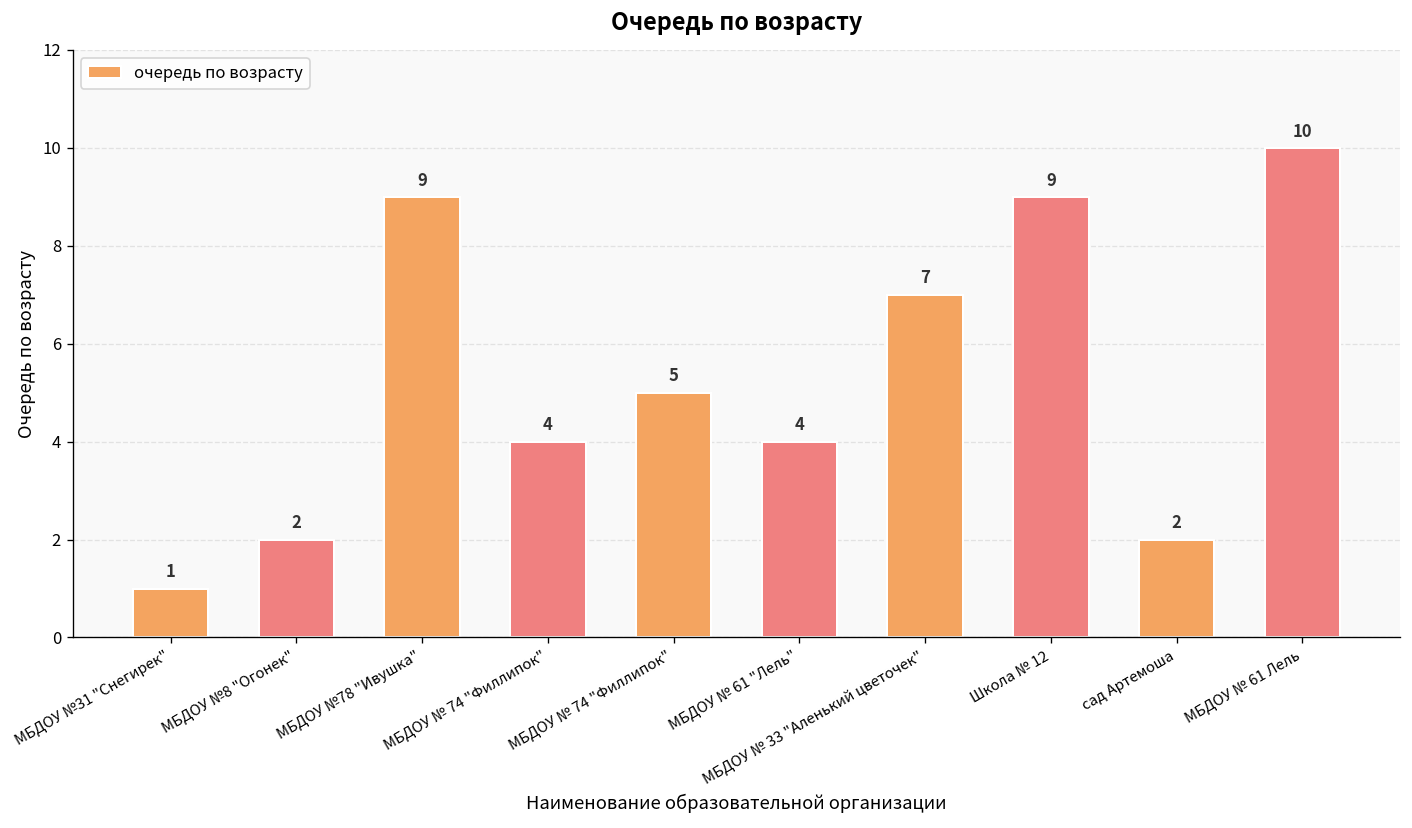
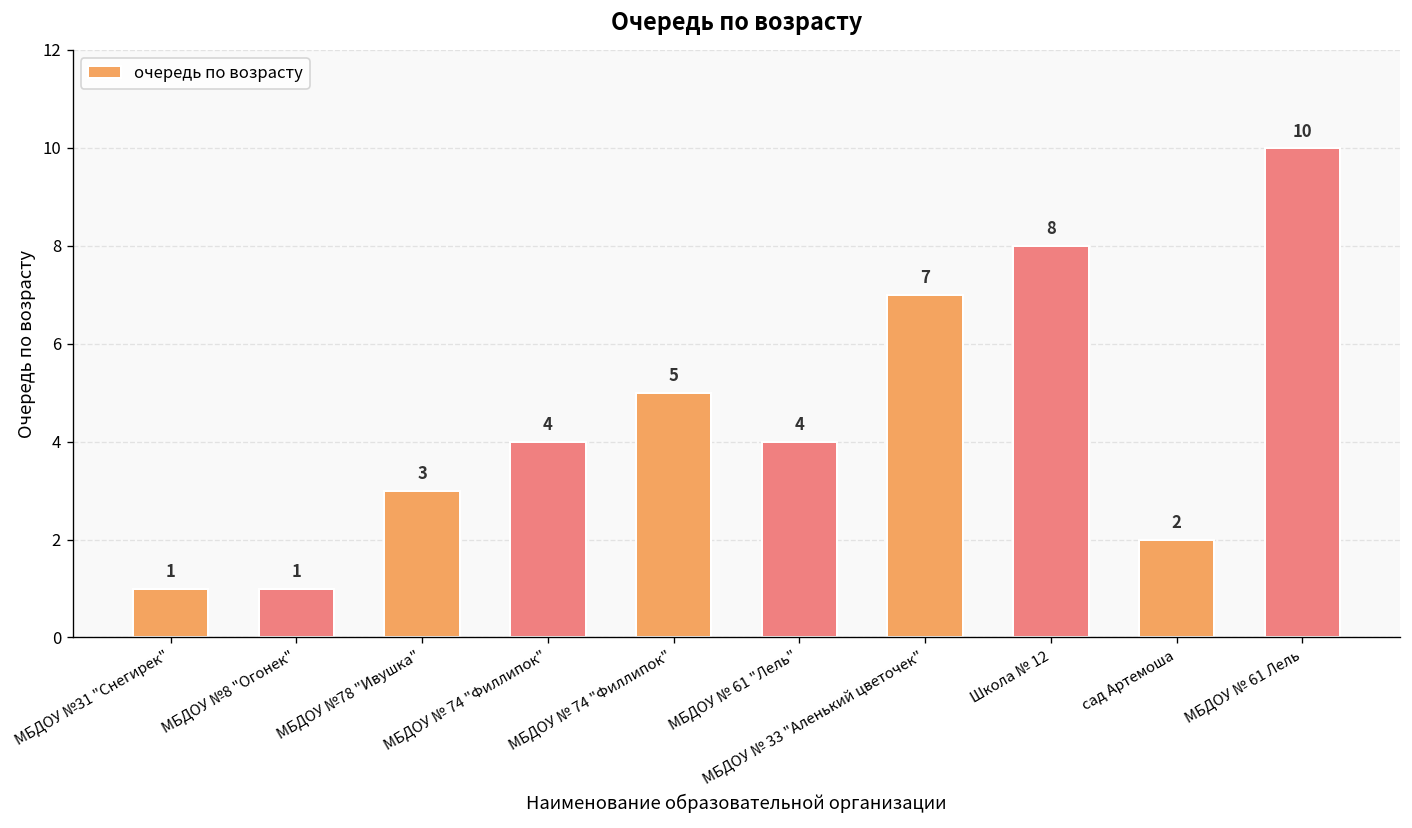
МБДОУ №8 "Огонек": 2 -> 1
МБДОУ №78 "Ивушка": 9 -> 3
Школа № 12: 9 -> 8
